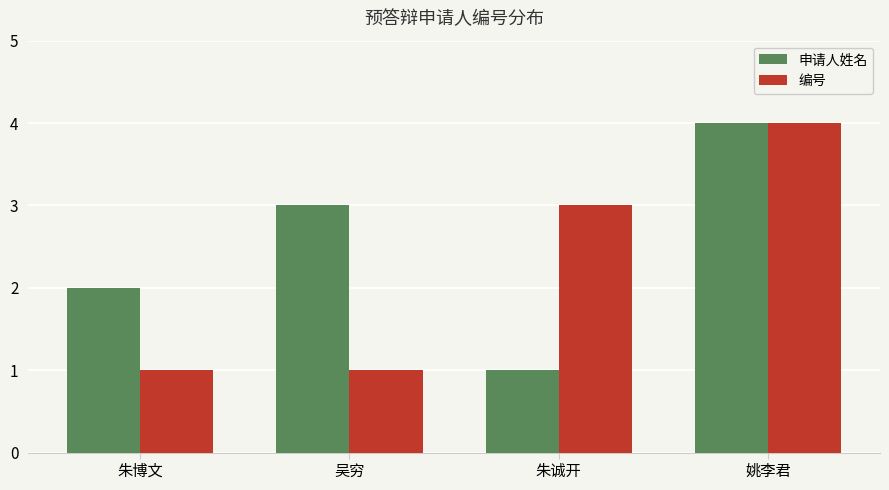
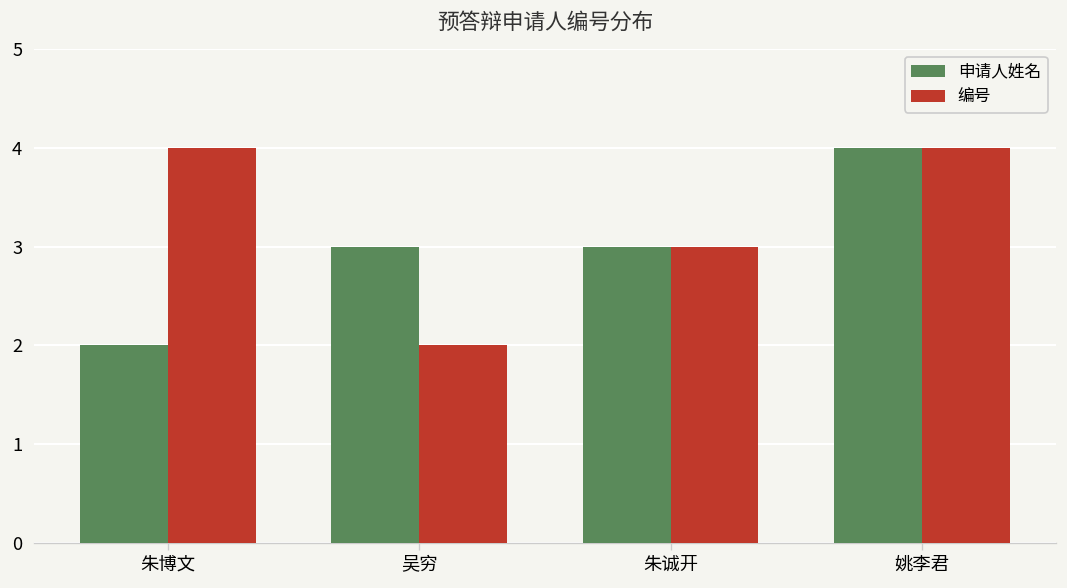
编号, 朱博文: 1 -> 4
编号, 吴穷: 1 -> 2
申请人姓名, 朱诚开: 1 -> 3
